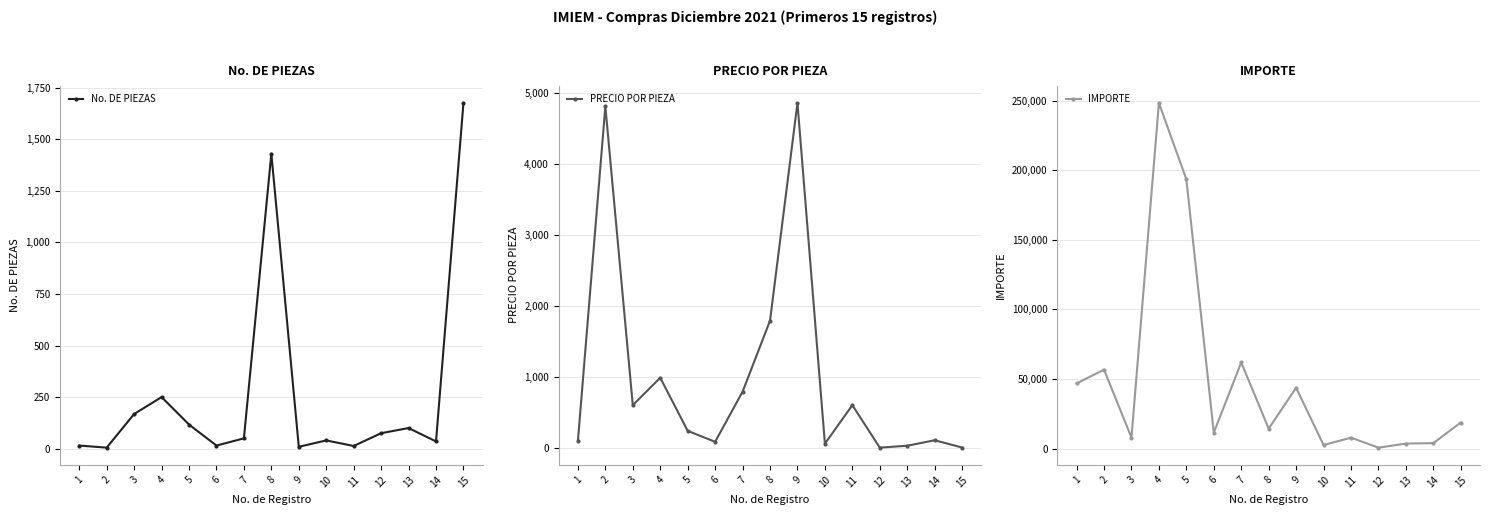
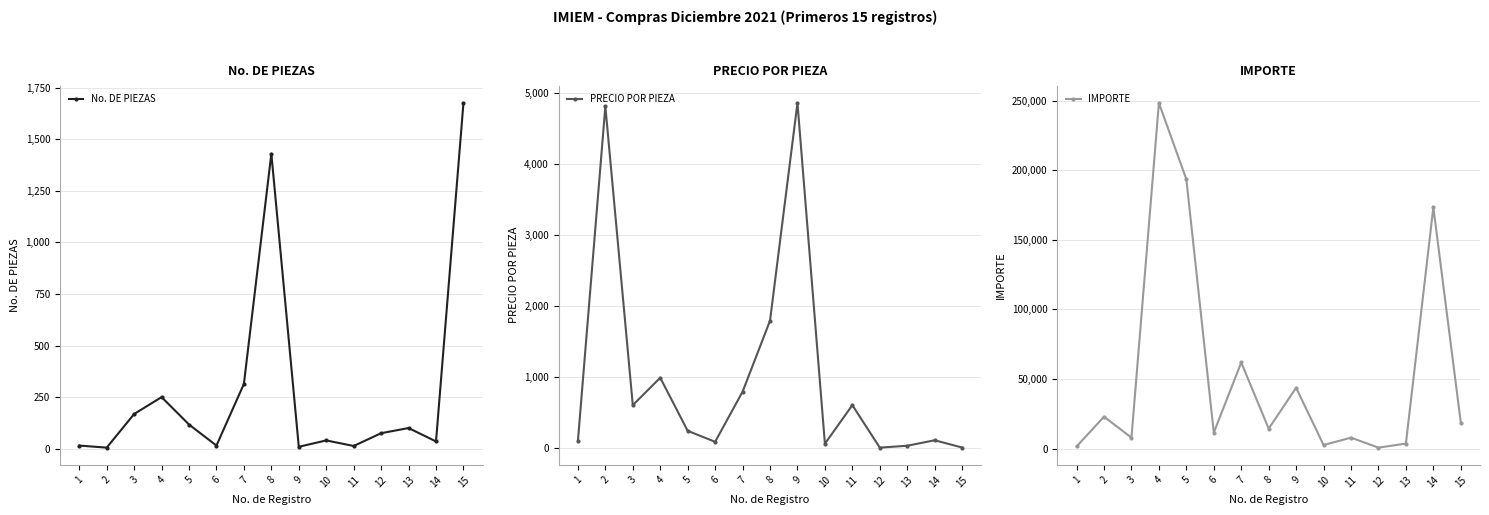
No. DE PIEZAS, 7: 50 -> 310
IMPORTE, 1: 47,000 -> 2,000
IMPORTE, 2: 57,000 -> 23,000
IMPORTE, 14: 4,000 -> 173,000
